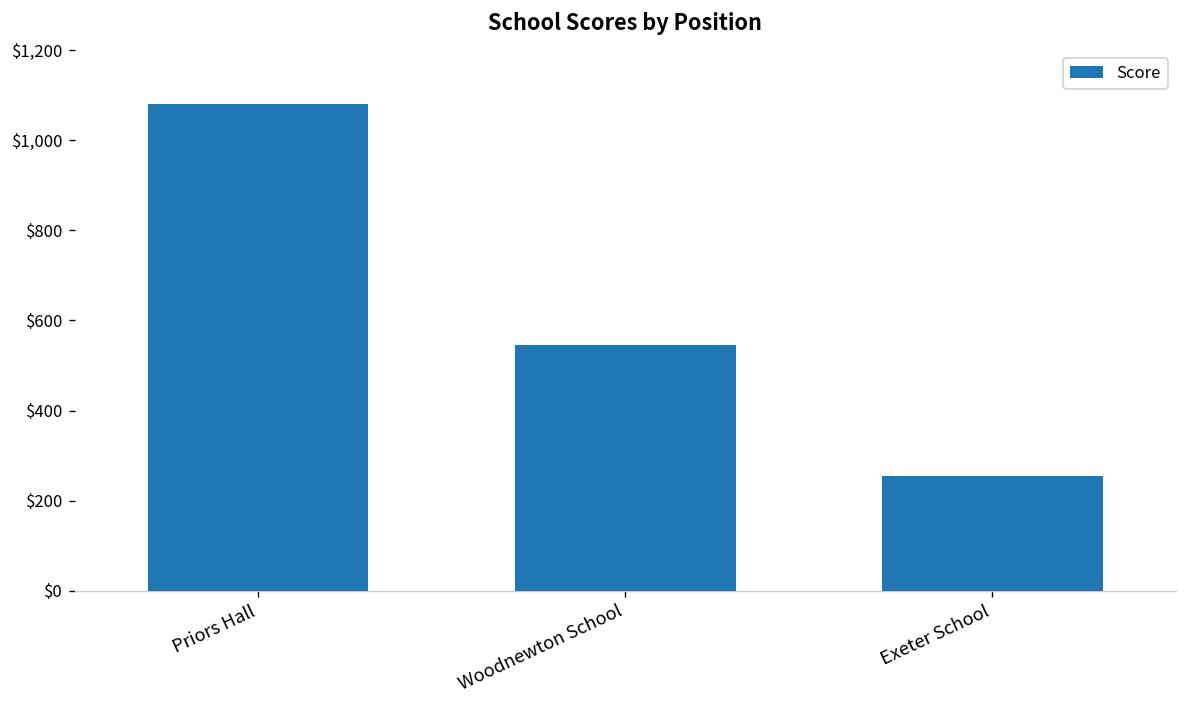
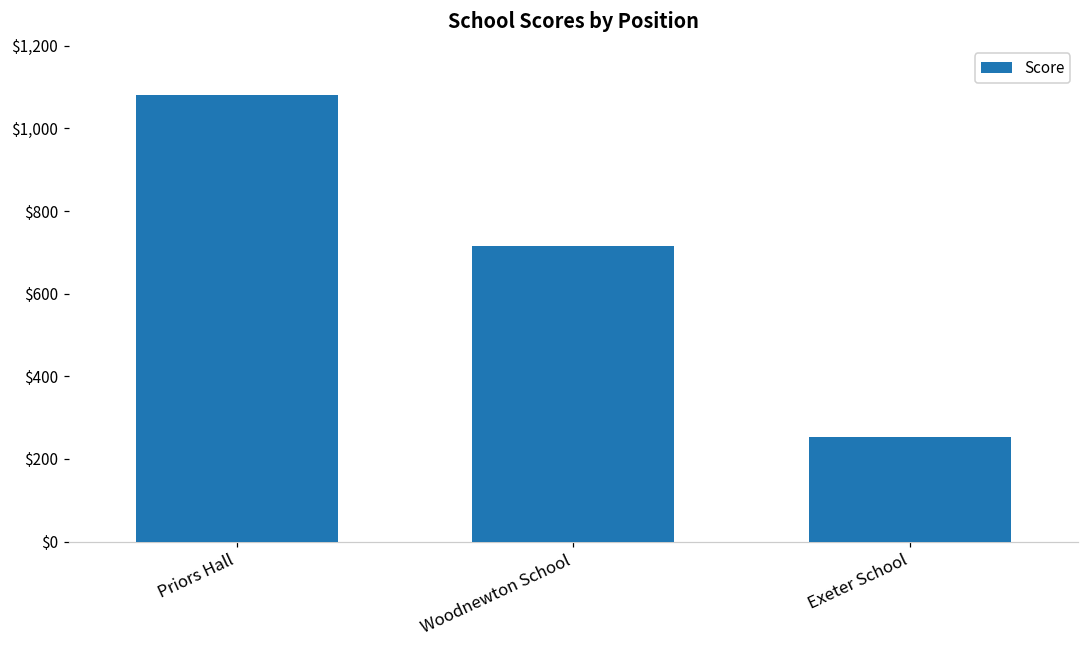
Woodnewton School: $550 -> $720
